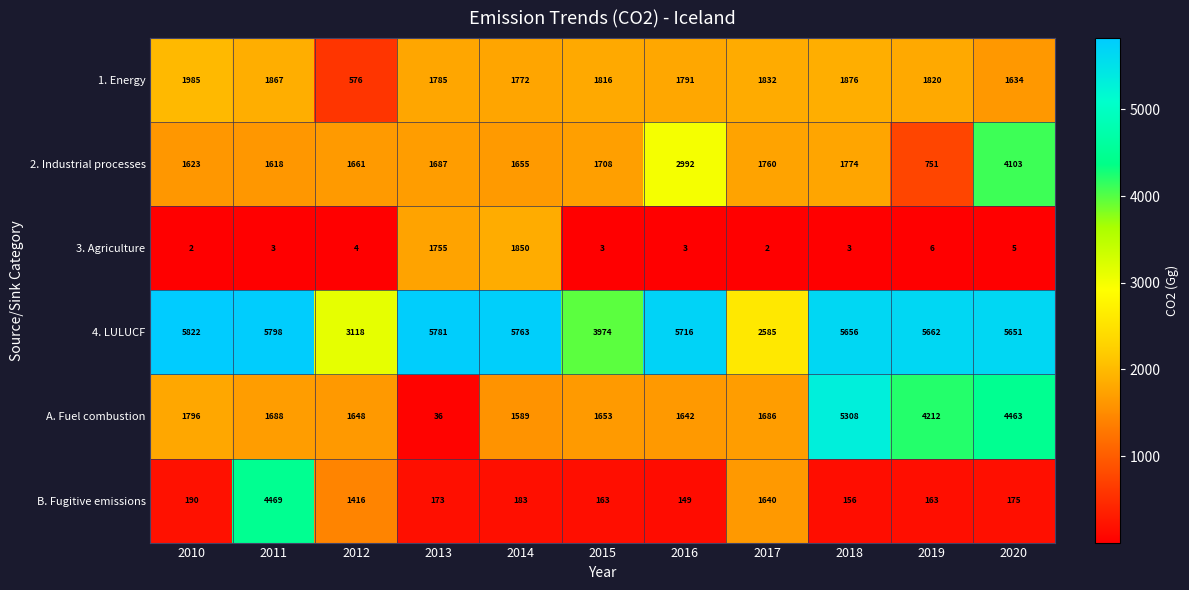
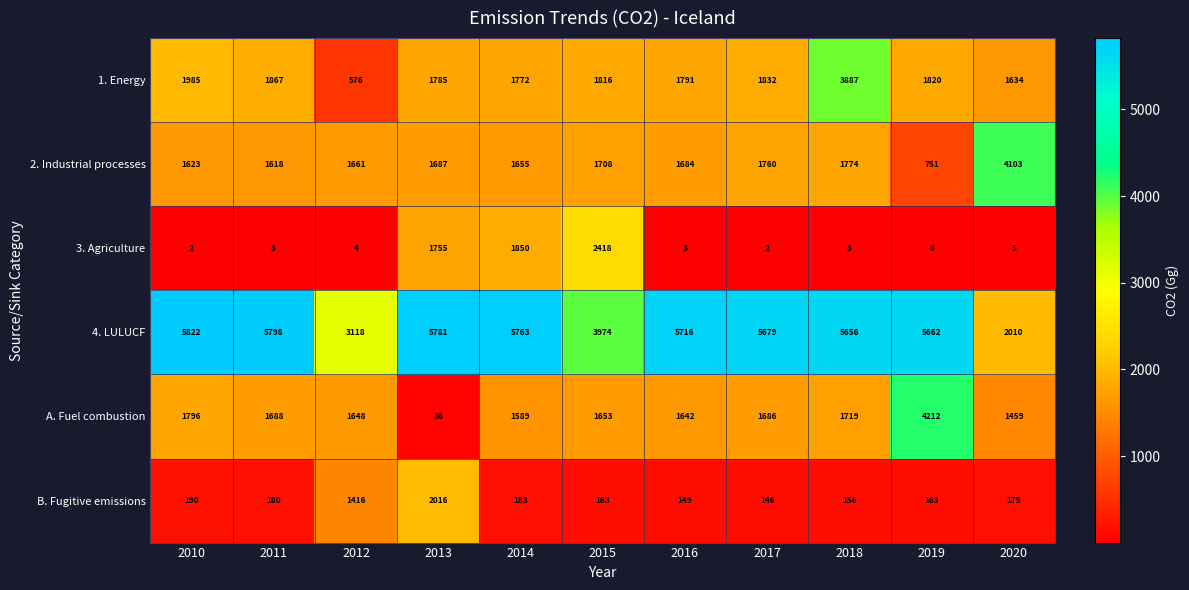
1. Energy, 2018: 1876 -> 3887
2. Industrial processes, 2016: 2992 -> 1684
3. Agriculture, 2015: 3 -> 2418
4. LULUCF, 2017: 2585 -> 5679
4. LULUCF, 2020: 5651 -> 2010
A. Fuel combustion, 2018: 5308 -> 1719
A. Fuel combustion, 2020: 4463 -> 1459
B. Fugitive emissions, 2011: 4469 -> 180
B. Fugitive emissions, 2013: 173 -> 2016
B. Fugitive emissions, 2017: 1640 -> 146
